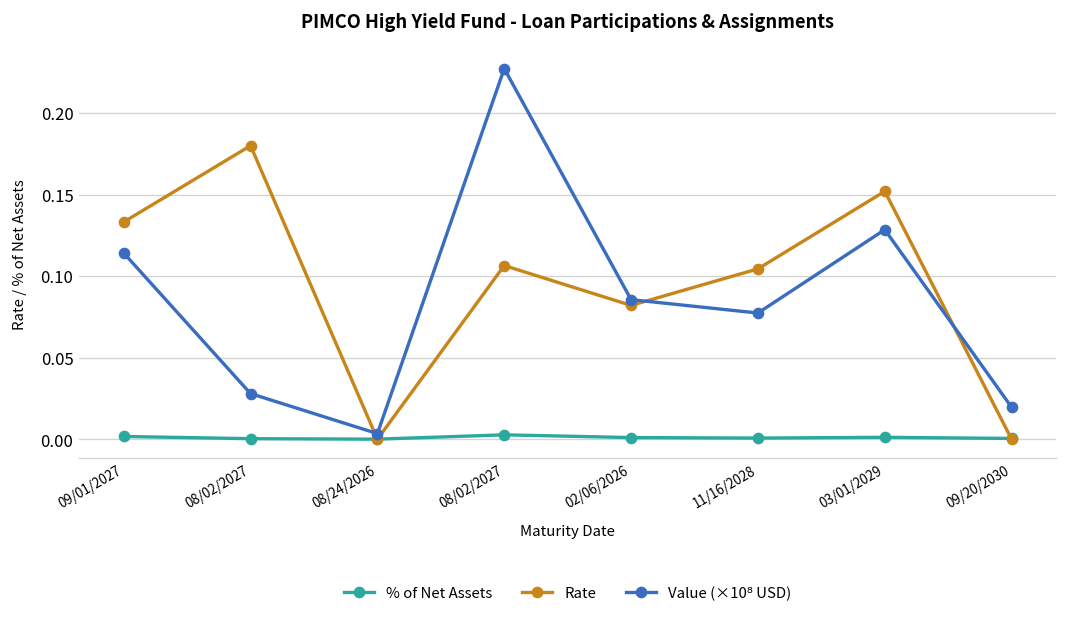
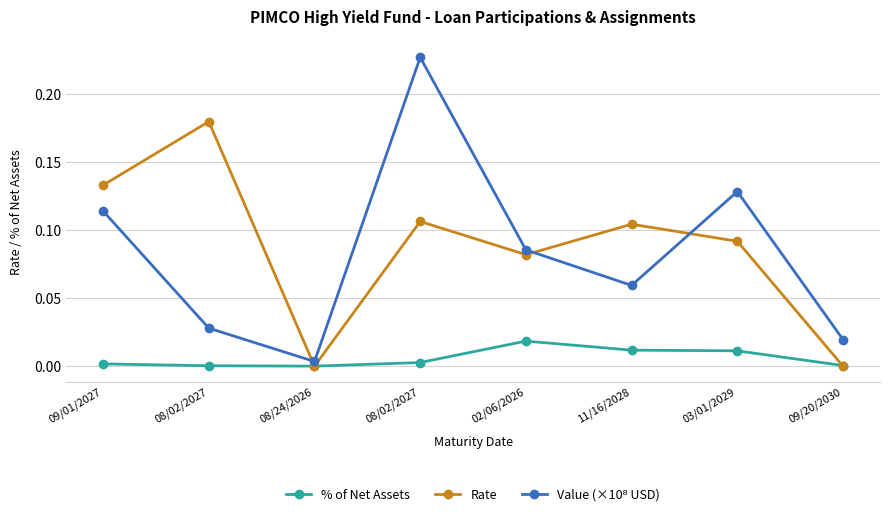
% of Net Assets, 02/06/2026: 0.001 -> 0.018
% of Net Assets, 11/16/2028: 0.001 -> 0.012
Value (×10⁸ USD), 11/16/2028: 0.077 -> 0.059
% of Net Assets, 03/01/2029: 0.001 -> 0.011
Rate, 03/01/2029: 0.152 -> 0.092
